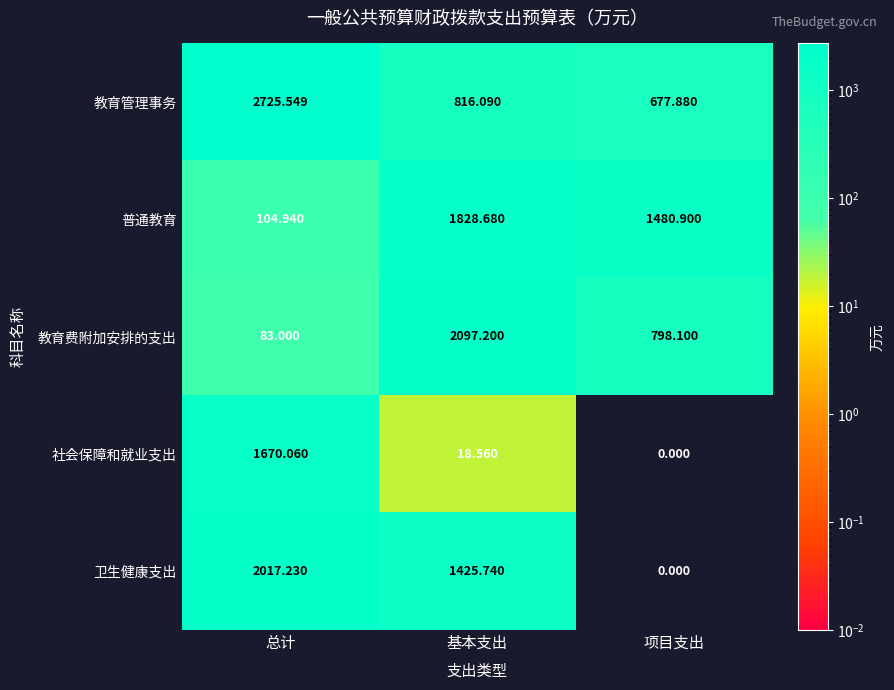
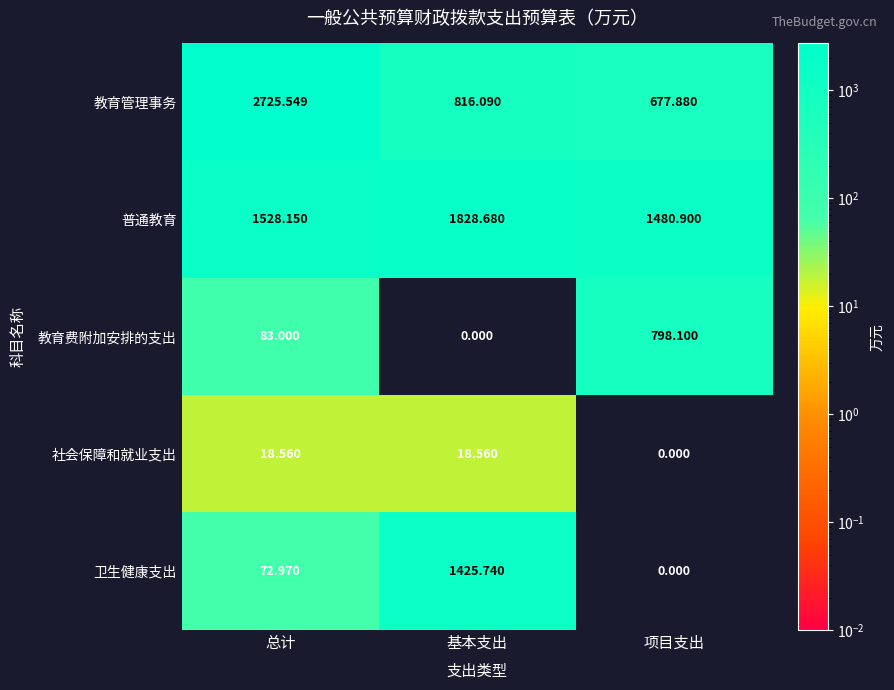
普通教育, 总计: 104.940 -> 1528.150
教育费附加安排的支出, 基本支出: 2097.200 -> 0.000
社会保障和就业支出, 总计: 1670.060 -> 18.560
卫生健康支出, 总计: 2017.230 -> 72.970
